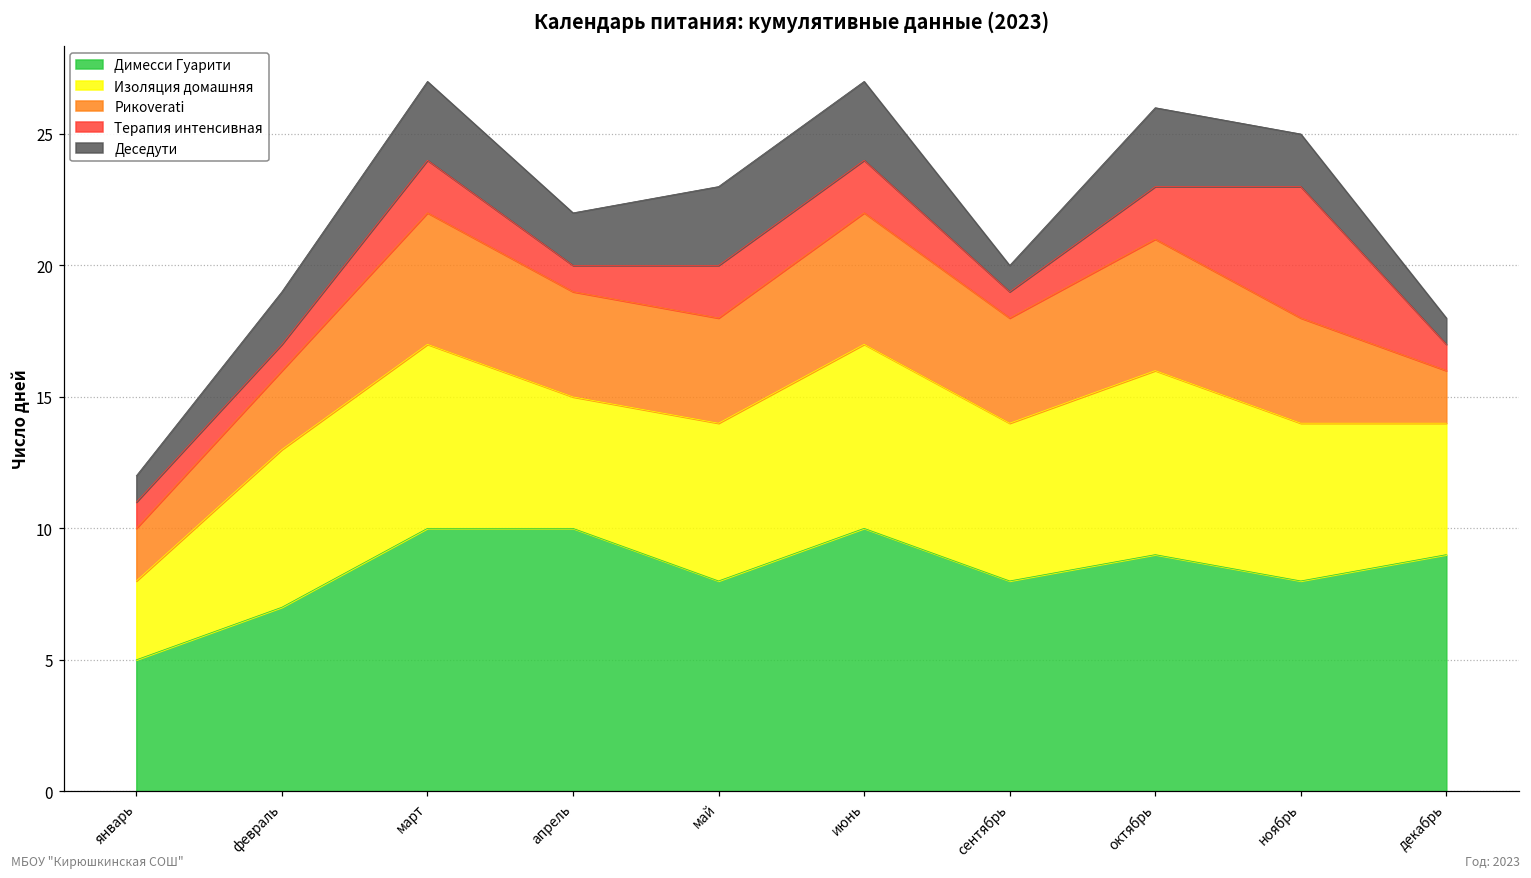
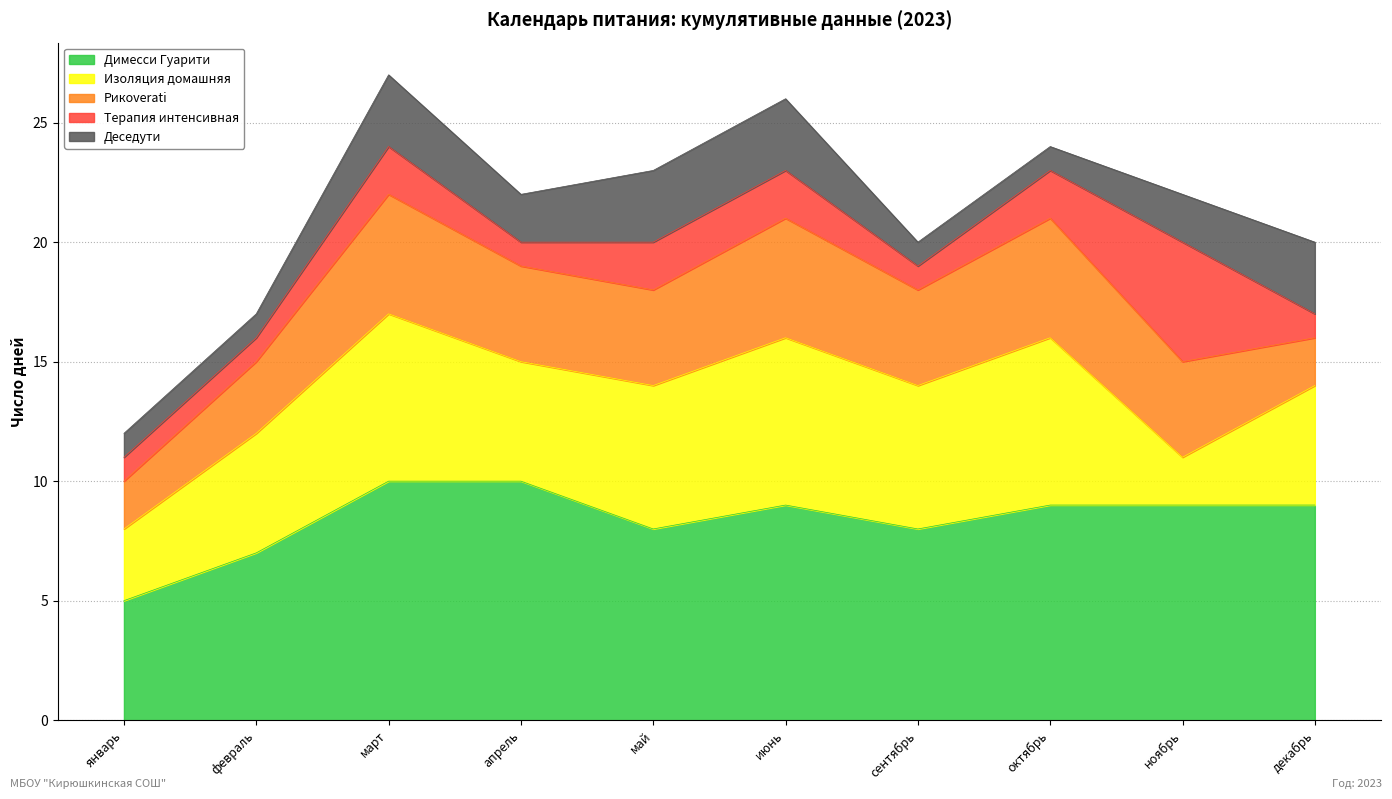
Изоляция домашняя, февраль: 6 -> 5
Деседути, февраль: 2 -> 1
Димесси Гуарити, июнь: 10 -> 9
Деседути, октябрь: 3 -> 1
Димесси Гуарити, ноябрь: 8 -> 9
Изоляция домашняя, ноябрь: 6 -> 2
Деседути, декабрь: 1 -> 3
